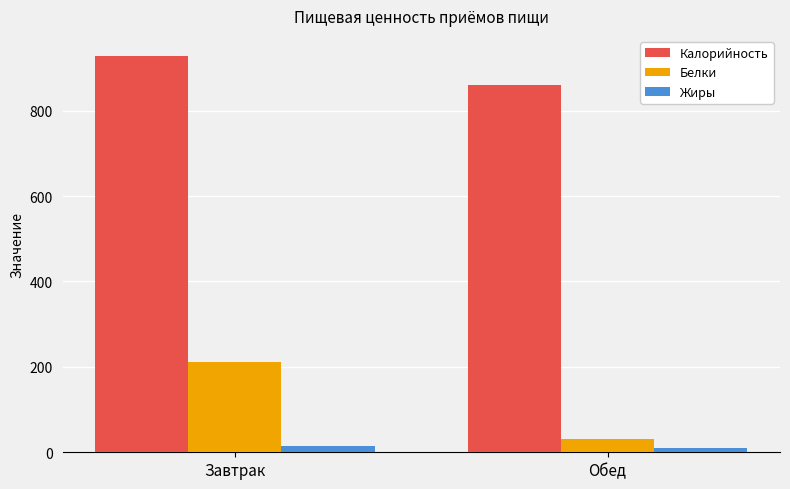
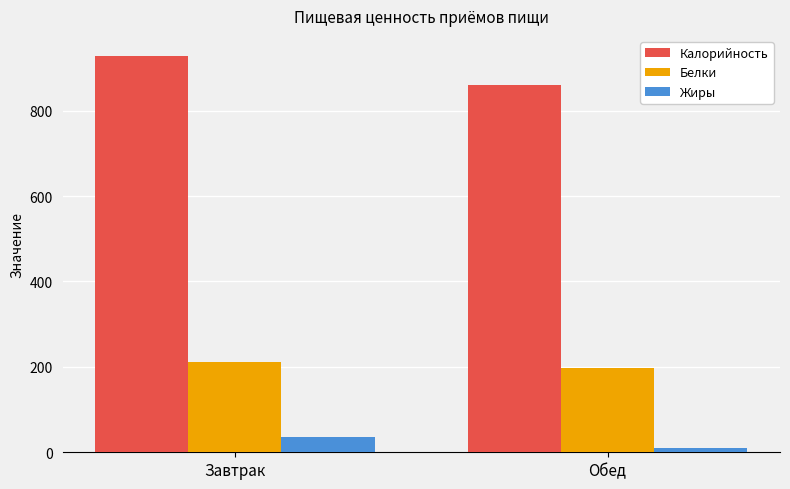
Жиры, Завтрак: 10 -> 40
Белки, Обед: 30 -> 200
